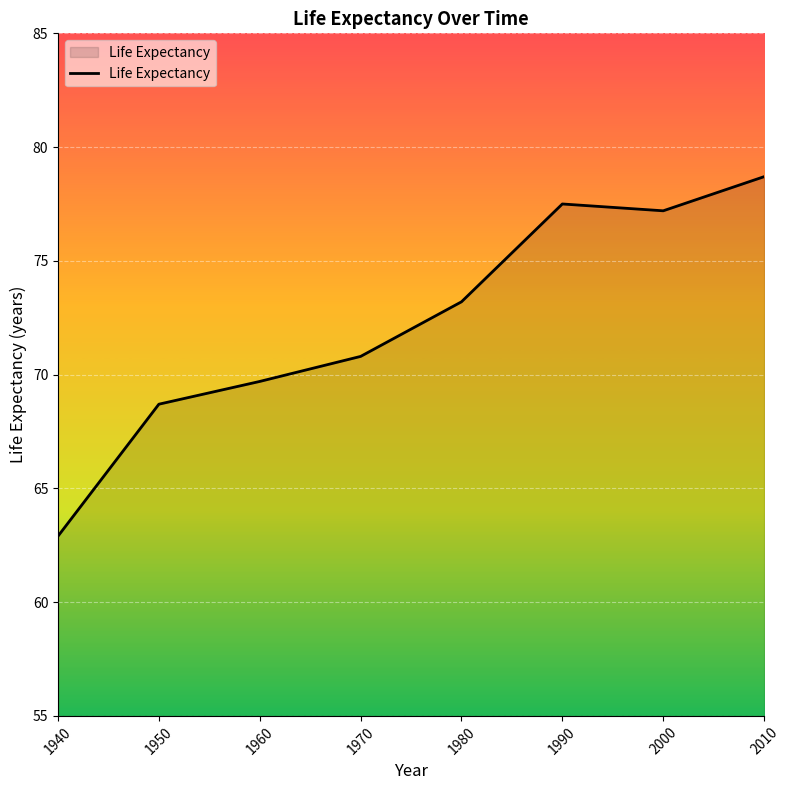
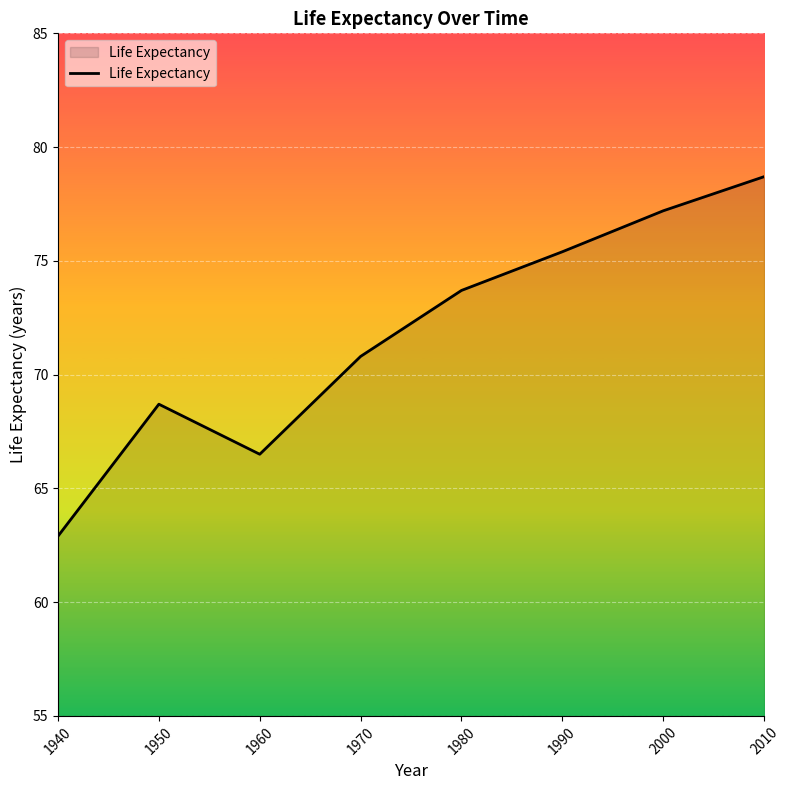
1960: 69.7 -> 66.5
1980: 73.2 -> 73.7
1990: 77.5 -> 75.4
